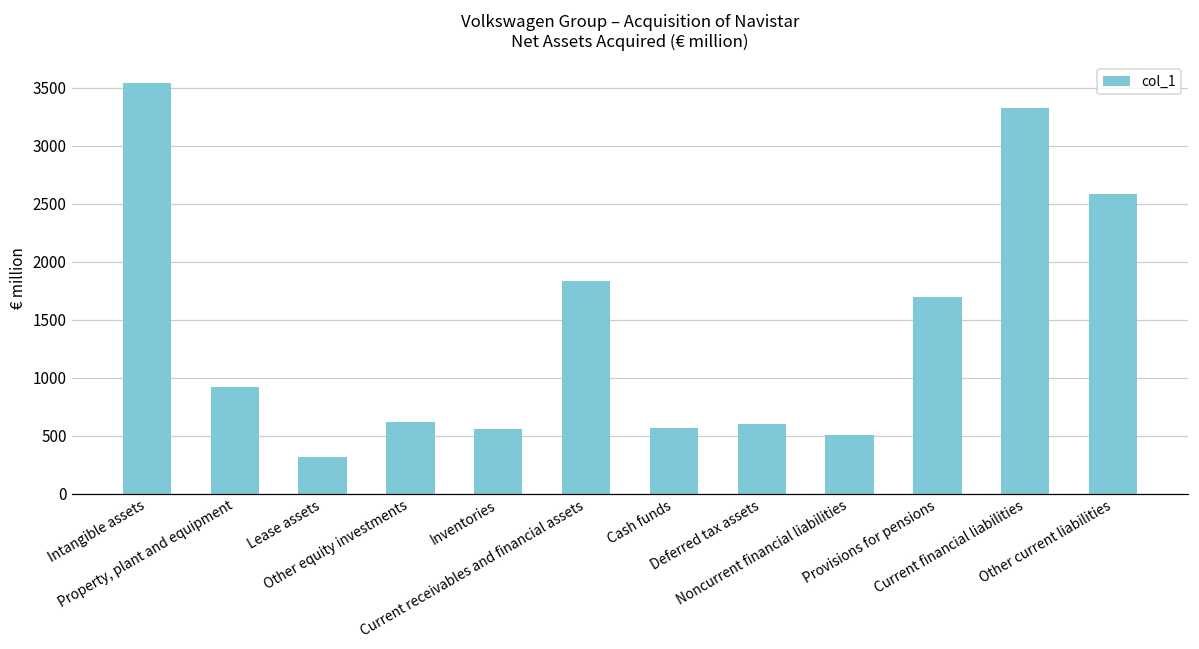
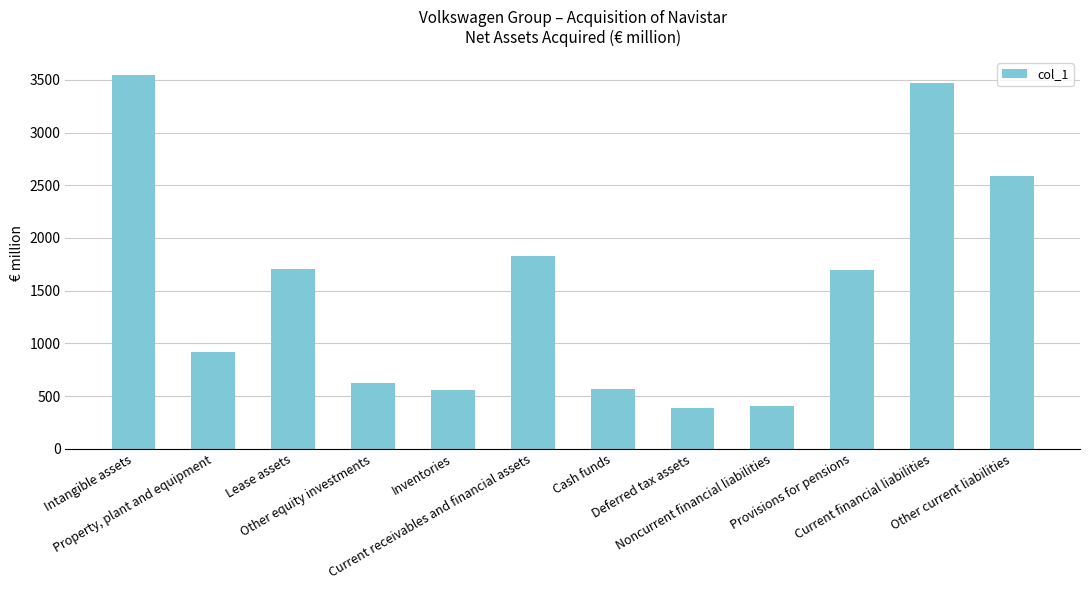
Lease assets: 320 -> 1710
Deferred tax assets: 600 -> 390
Noncurrent financial liabilities: 510 -> 410
Current financial liabilities: 3320 -> 3470
